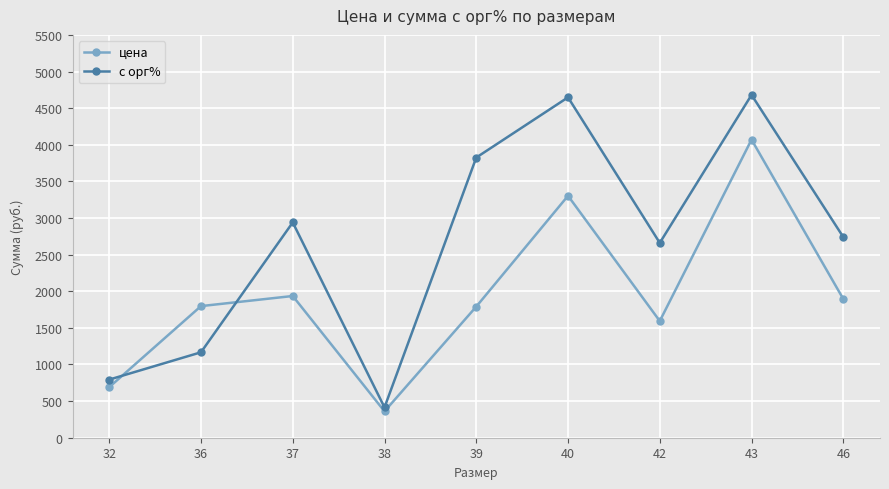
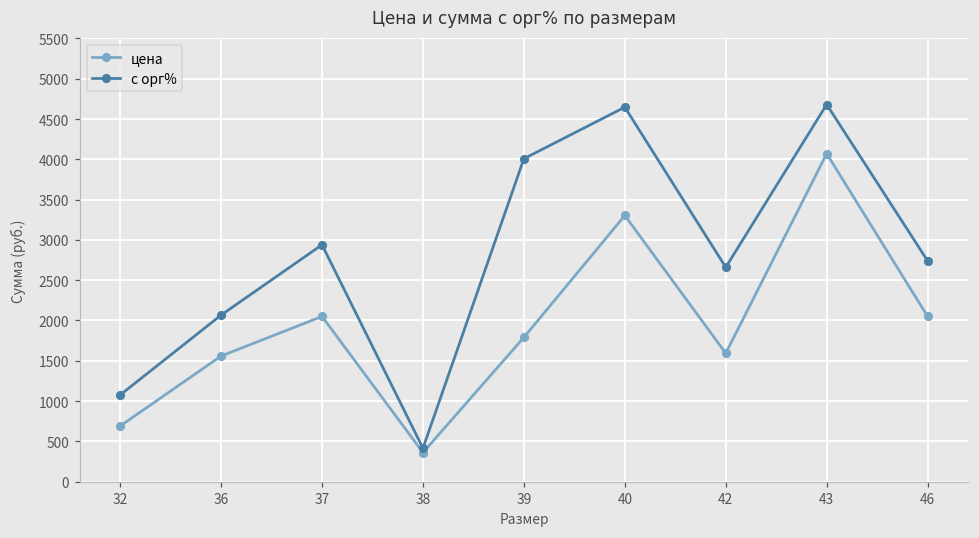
с орг%, 32: 800 -> 1100
цена, 36: 1800 -> 1600
с орг%, 36: 1200 -> 2100
цена, 37: 1900 -> 2100
с орг%, 39: 3800 -> 4000
цена, 46: 1900 -> 2100
